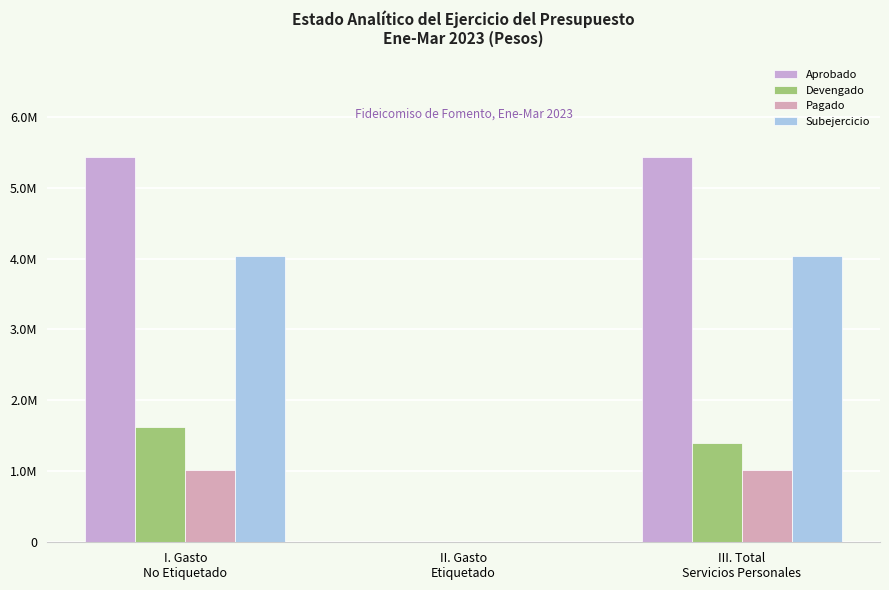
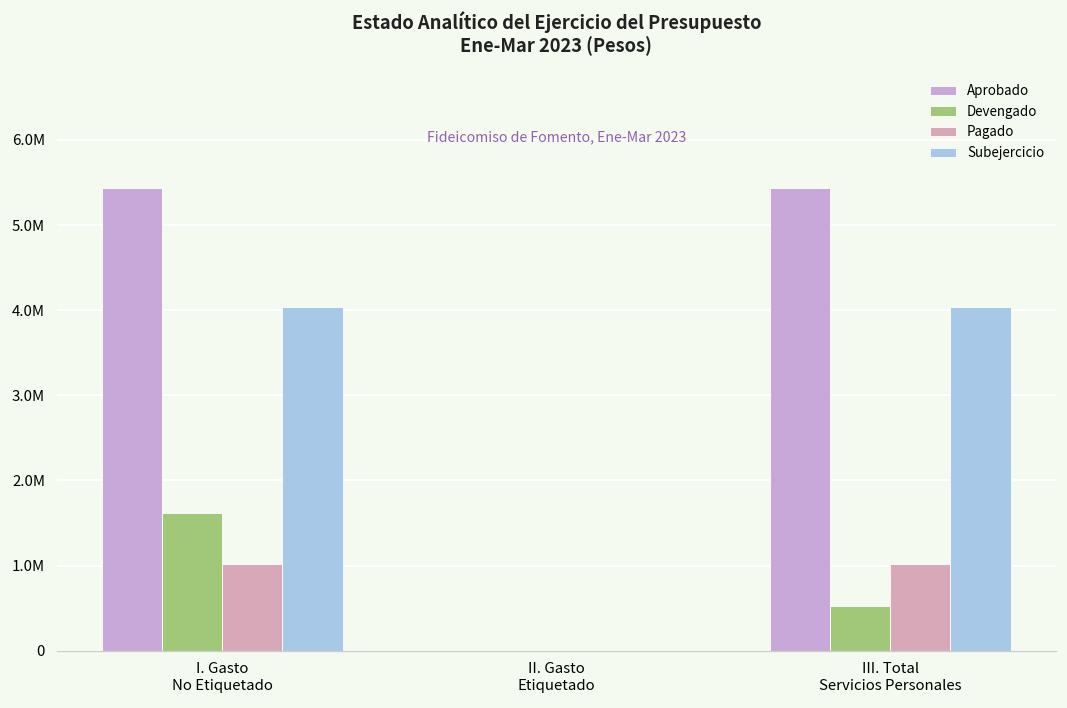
Devengado, III. Total Servicios Personales: 1400000 -> 500000
